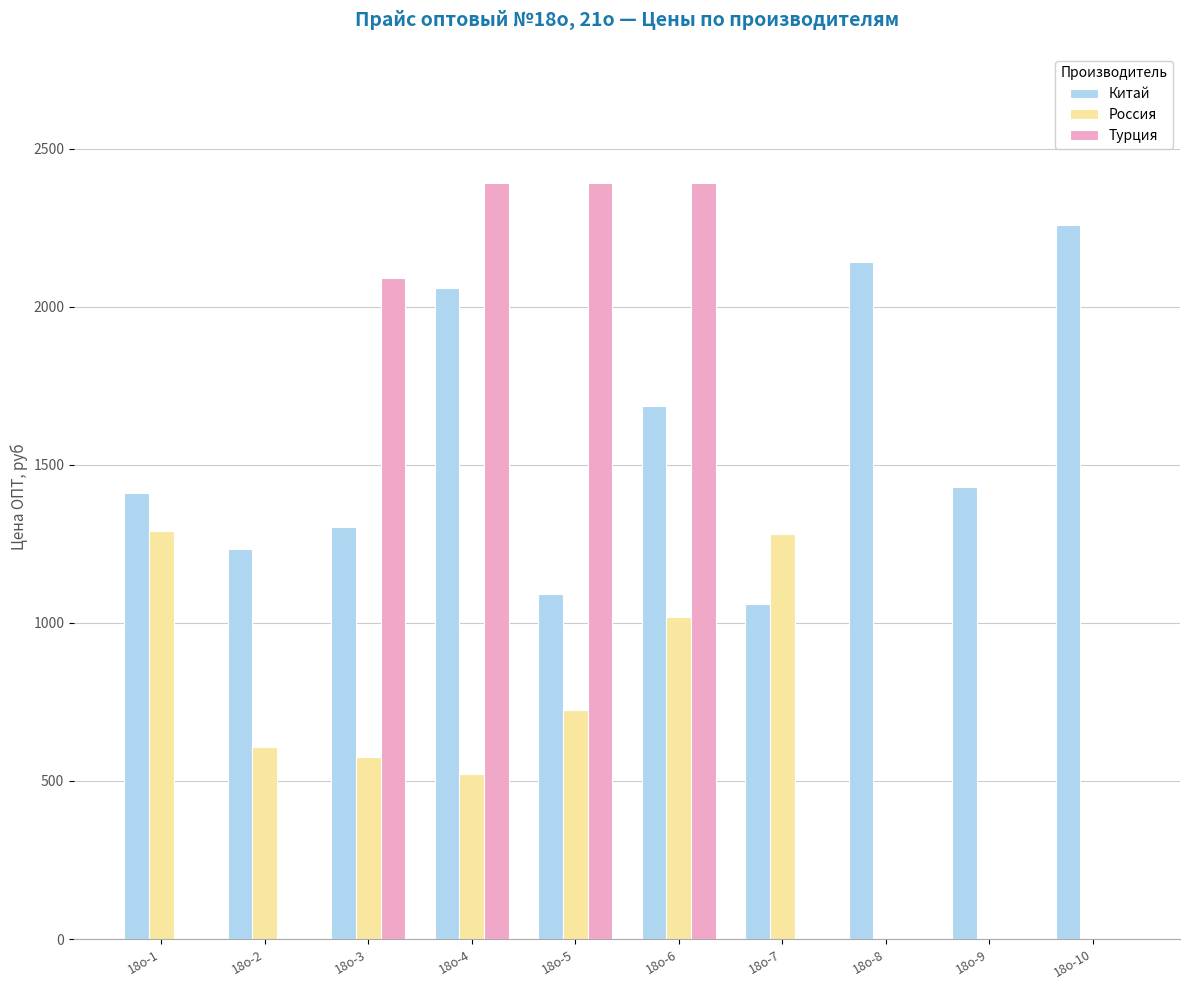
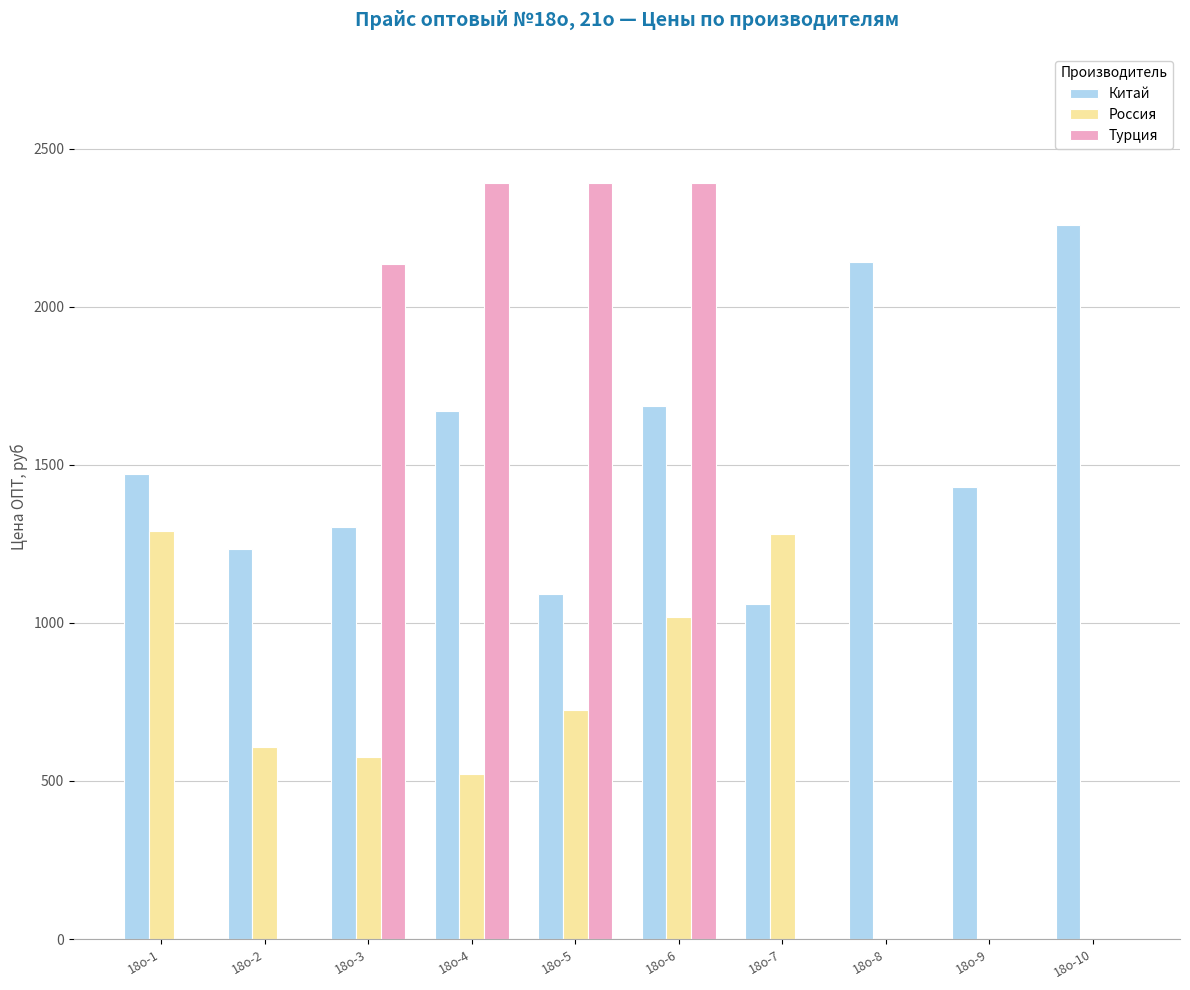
Китай, 18о-1: 1410 -> 1470
Турция, 18о-3: 2090 -> 2140
Китай, 18о-4: 2060 -> 1670
